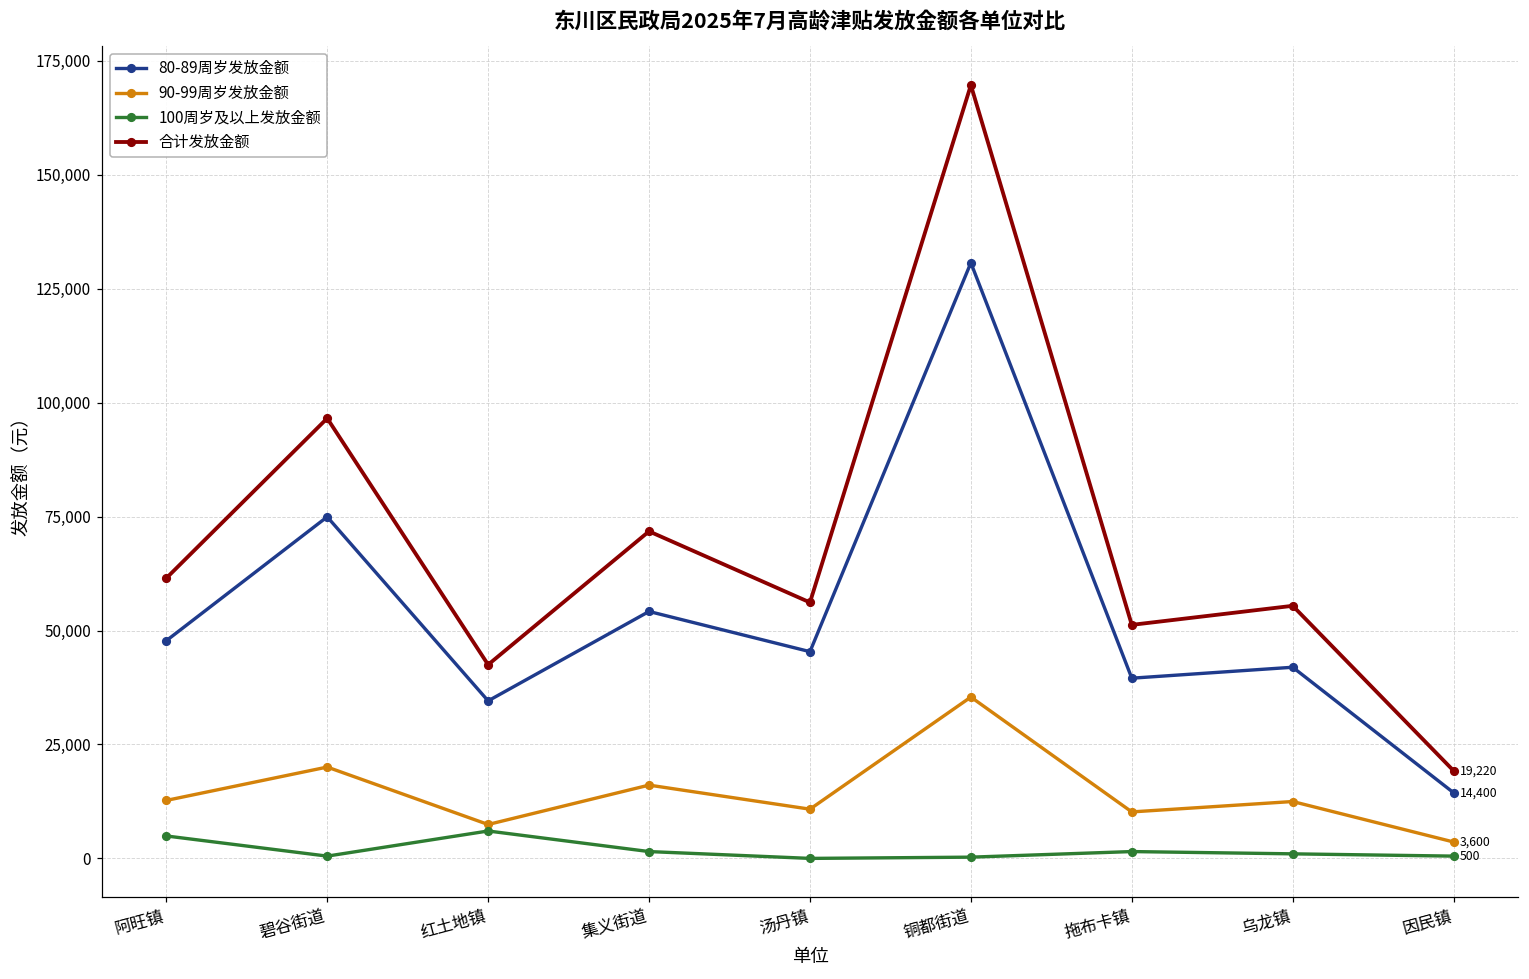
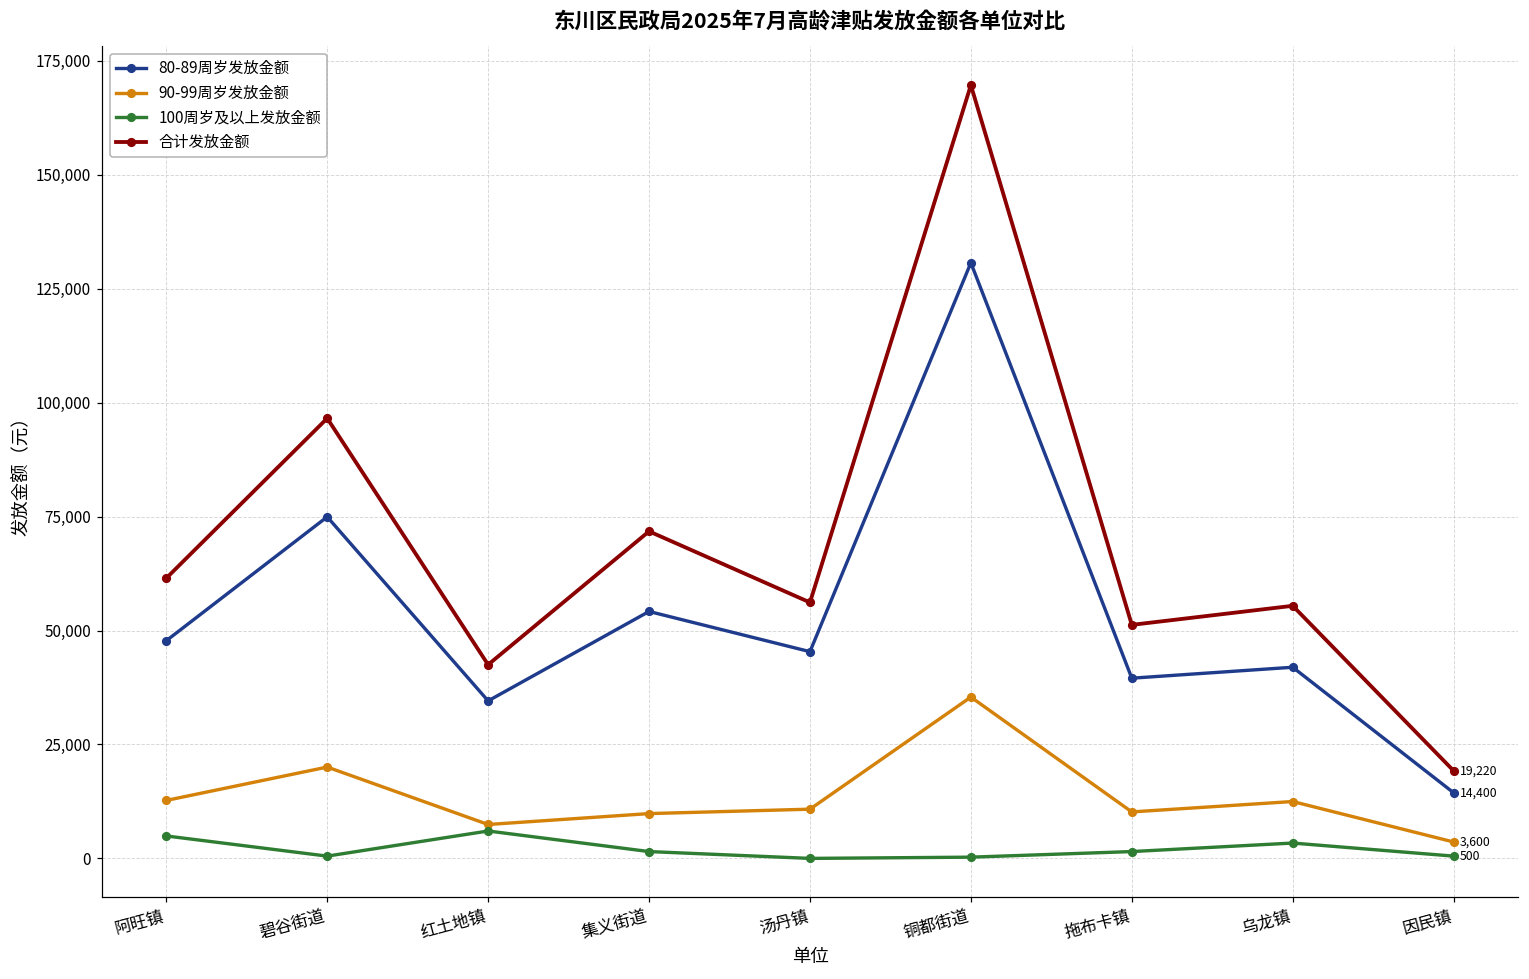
90-99周岁发放金额, 集义街道: 16,000 -> 10,000
100周岁及以上发放金额, 乌龙镇: 1,000 -> 3,000
